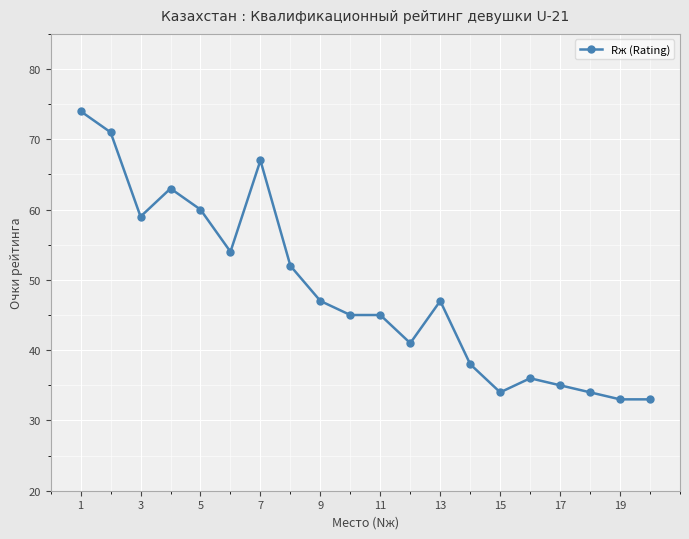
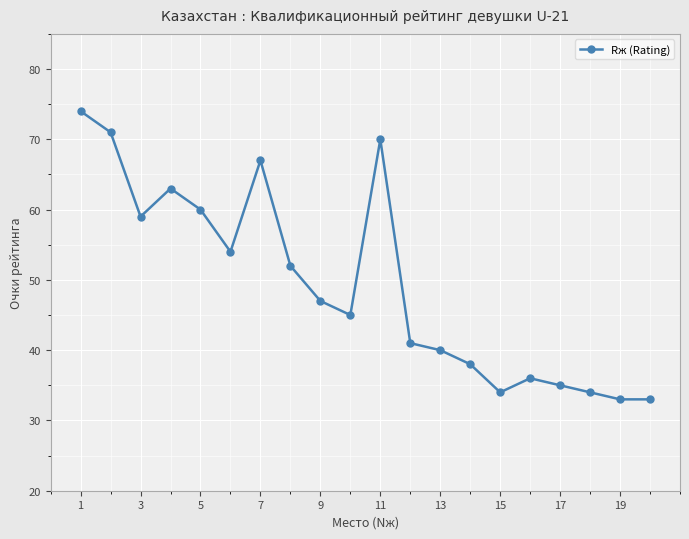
11: 45 -> 70
13: 47 -> 40
